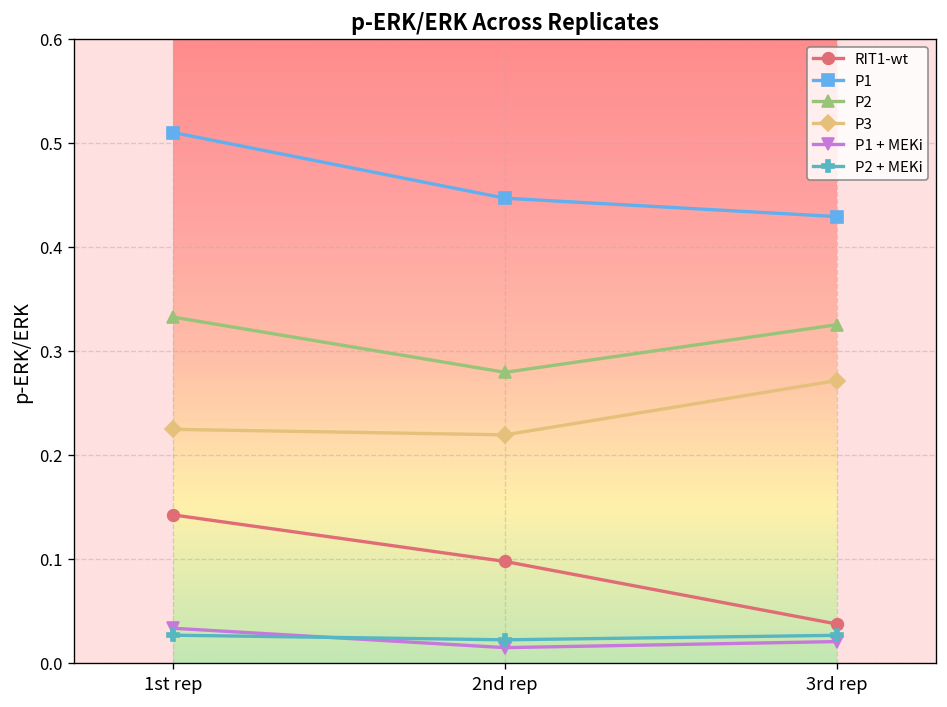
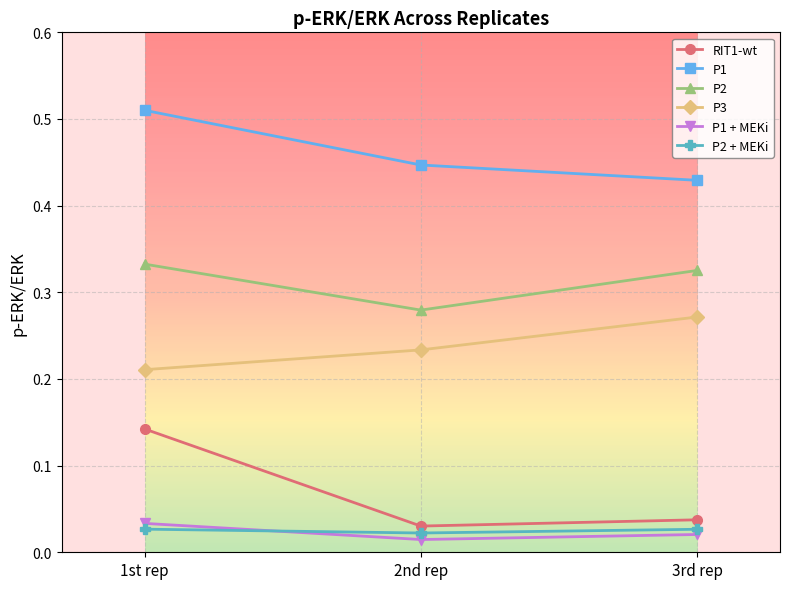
P3, 1st rep: 0.22 -> 0.21
RIT1-wt, 2nd rep: 0.10 -> 0.03
P3, 2nd rep: 0.22 -> 0.23
